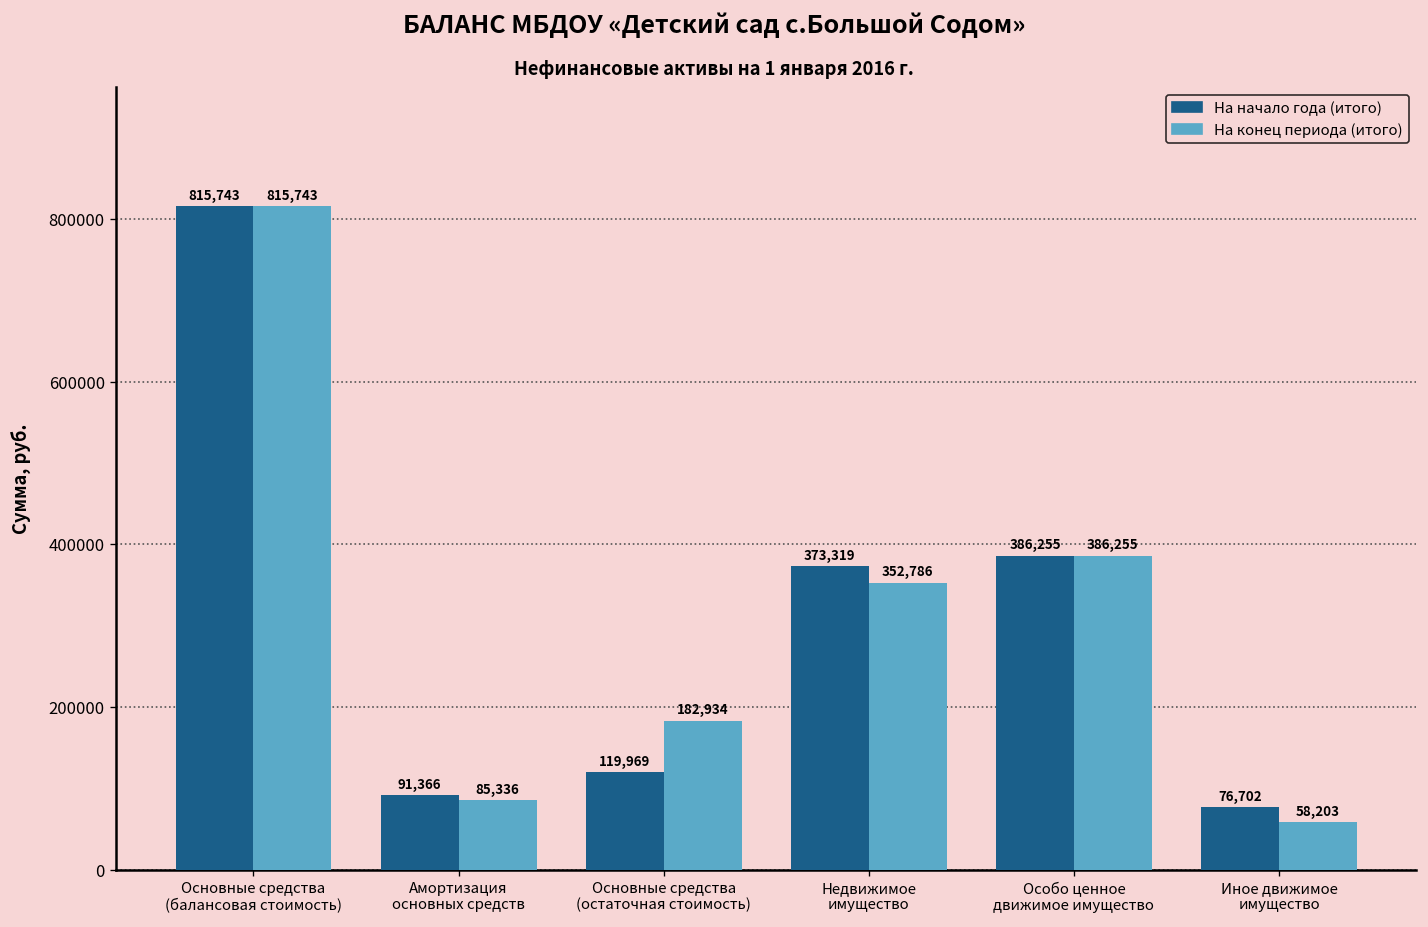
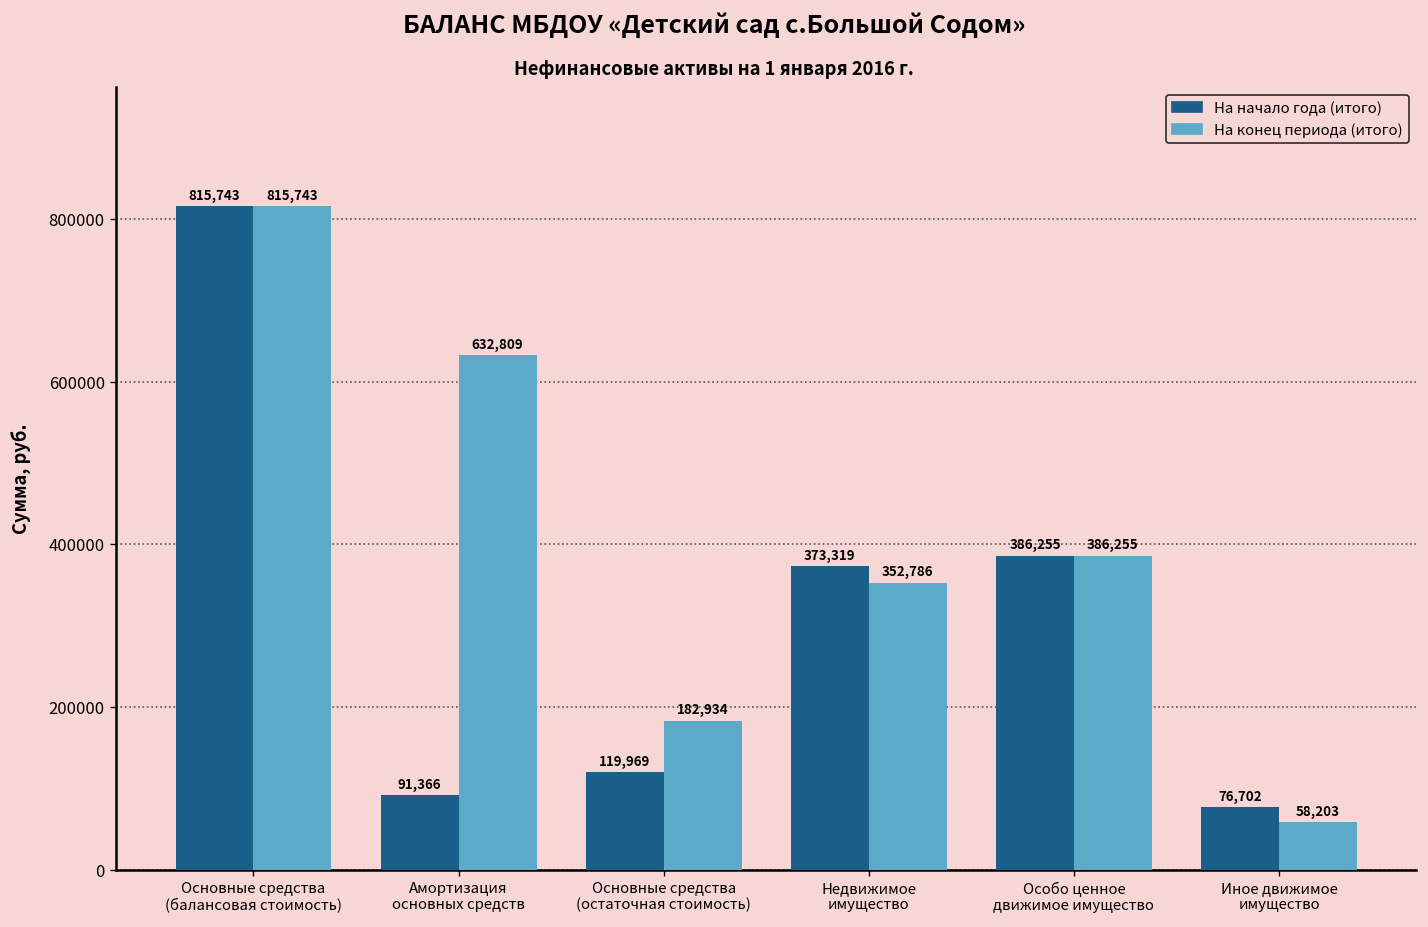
На конец периода (итого), Амортизация основных средств: 85,336 -> 632,809
